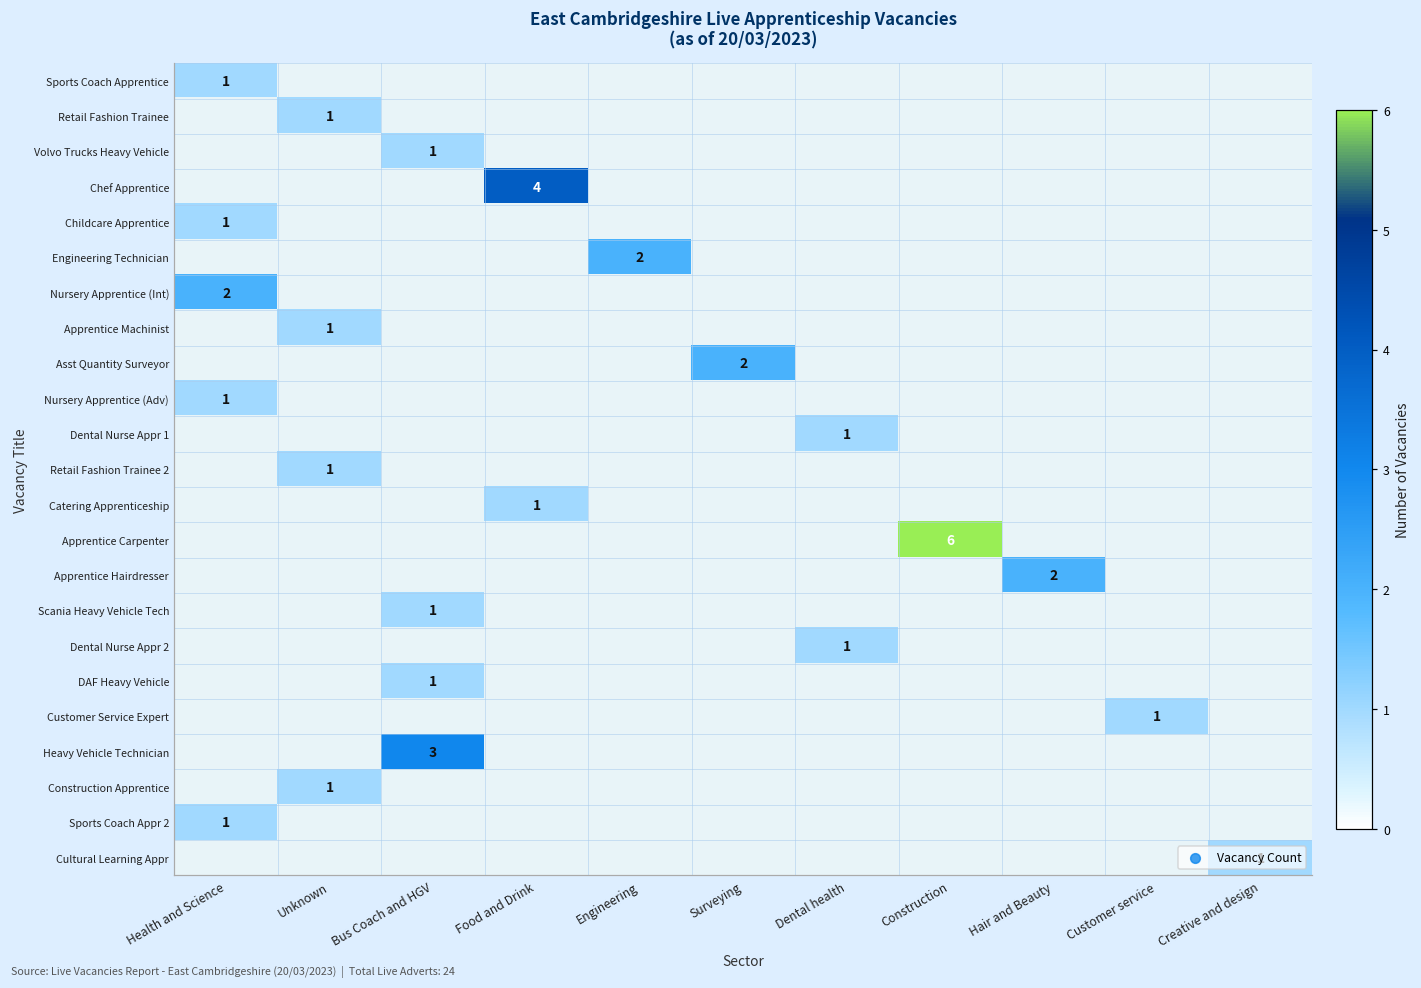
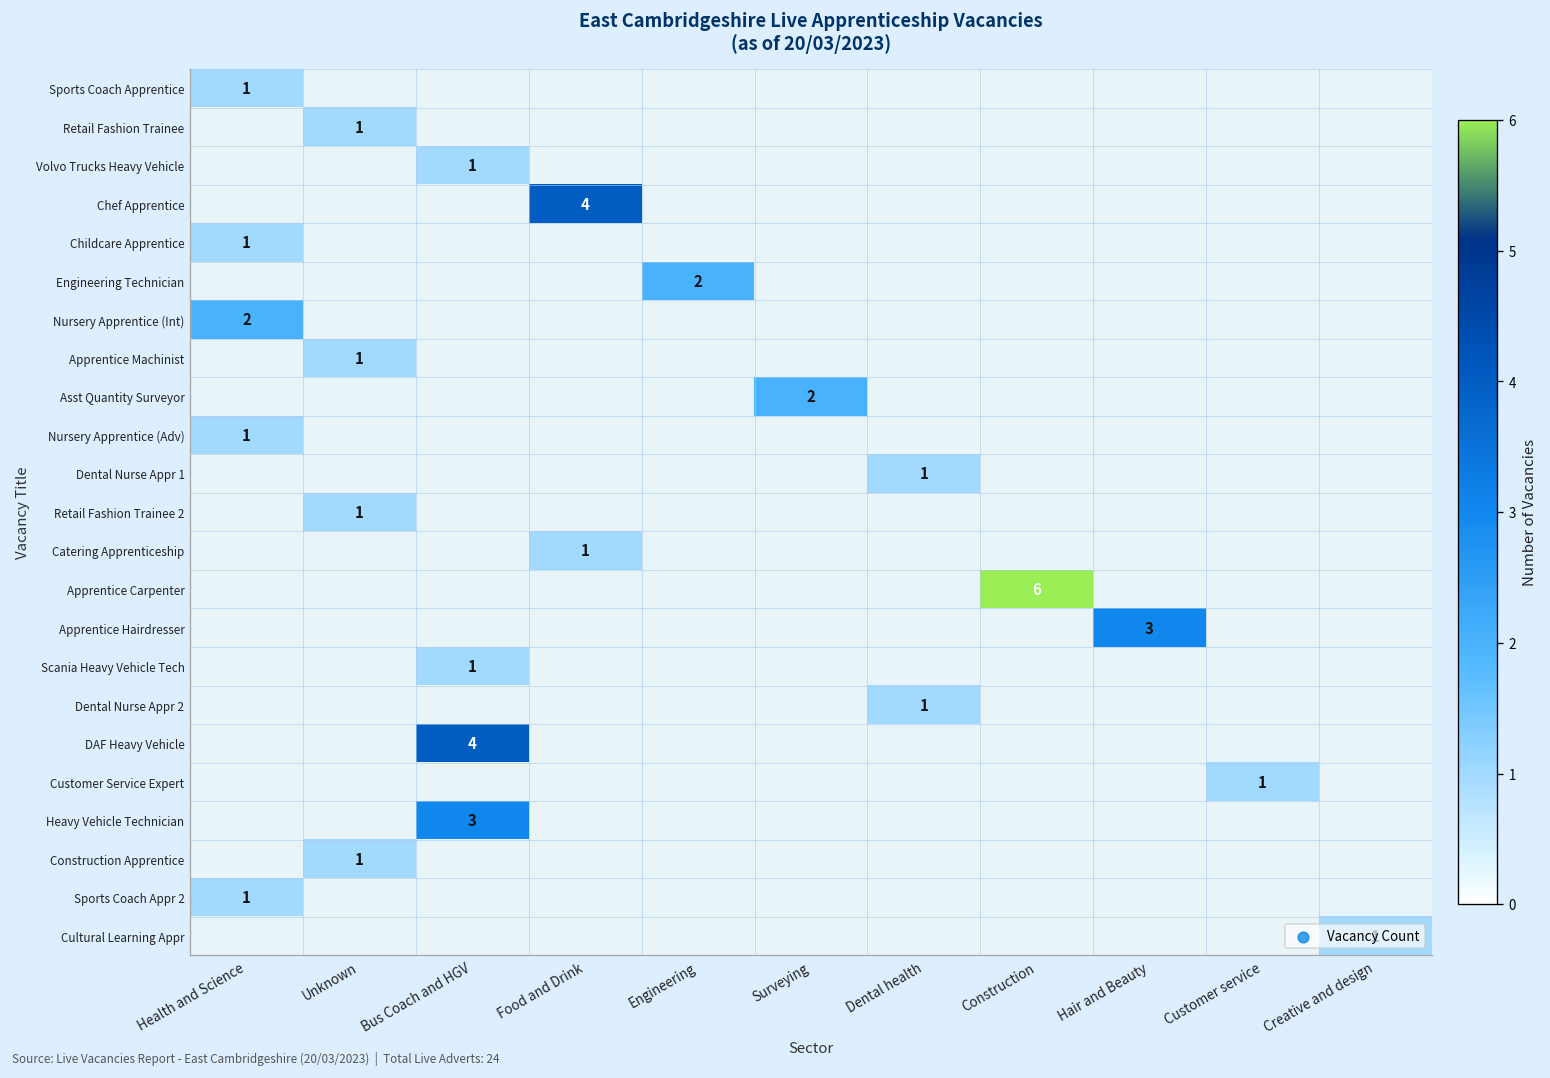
Apprentice Hairdresser, Hair and Beauty: 2 -> 3
DAF Heavy Vehicle, Bus Coach and HGV: 1 -> 4
